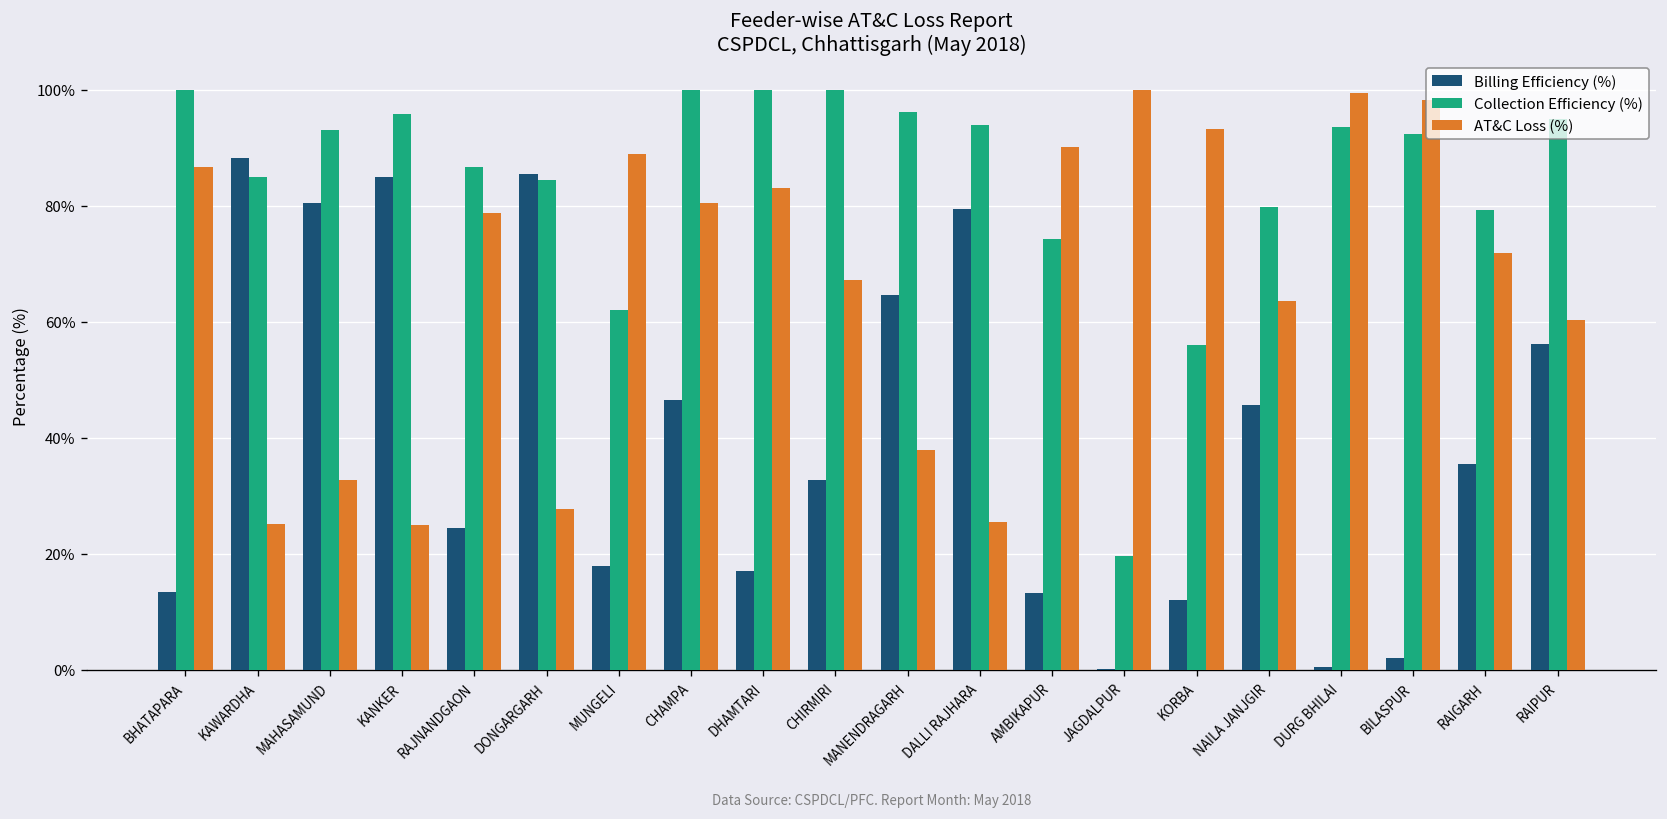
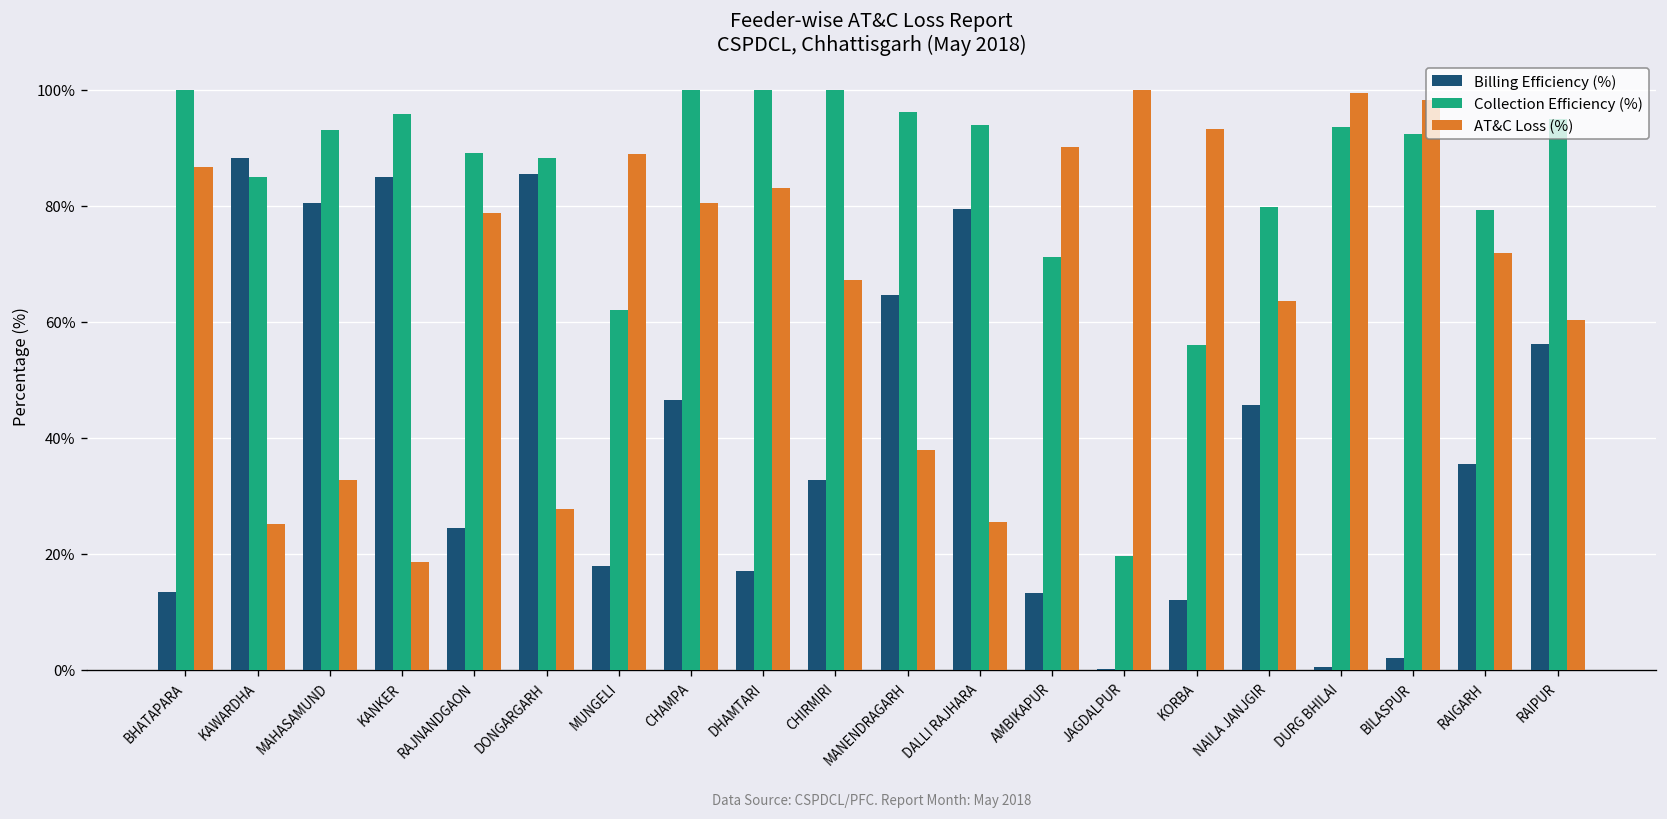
AT&C Loss (%), KANKER: 25% -> 19%
Collection Efficiency (%), RAJNANDGAON: 87% -> 89%
Collection Efficiency (%), DONGARGARH: 84% -> 88%
Collection Efficiency (%), AMBIKAPUR: 74% -> 71%
